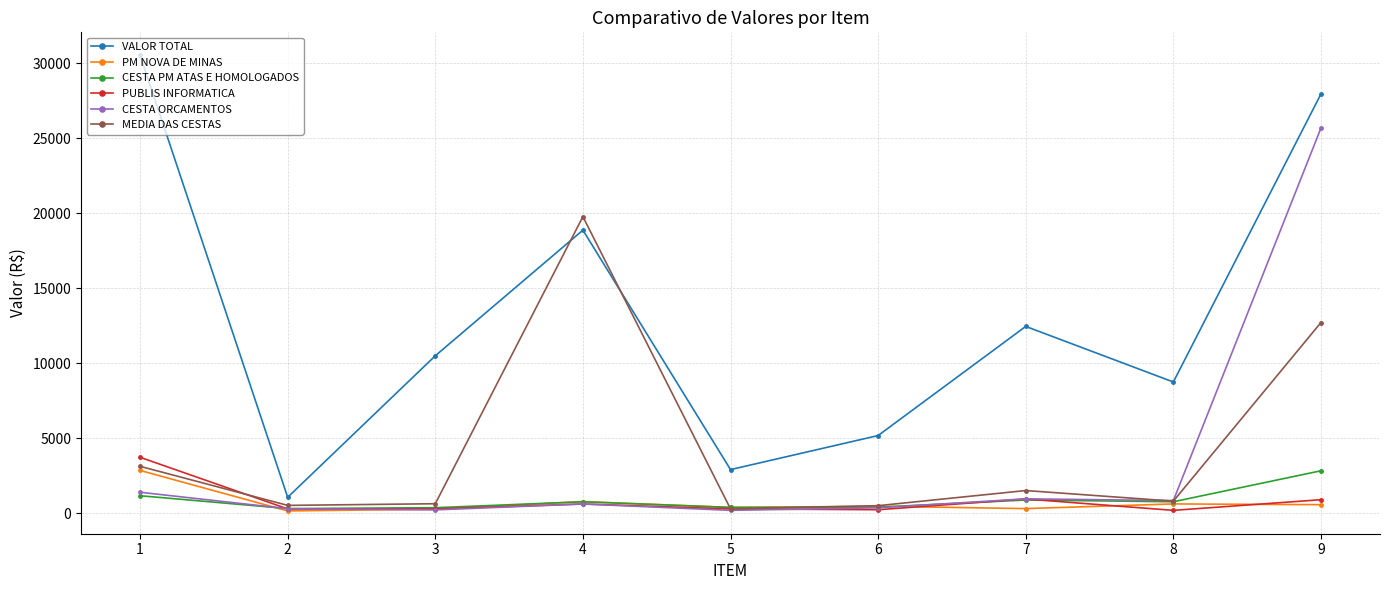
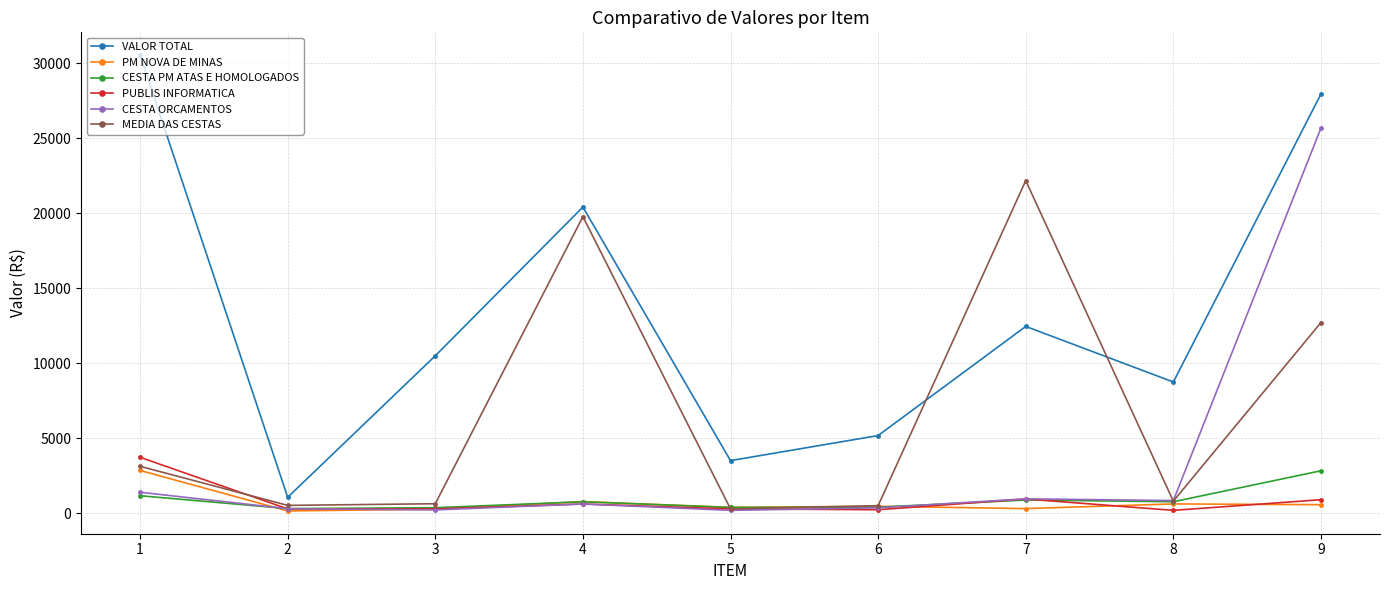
VALOR TOTAL, 4: 18900 -> 20400
VALOR TOTAL, 5: 2900 -> 3500
MEDIA DAS CESTAS, 7: 1500 -> 22200
